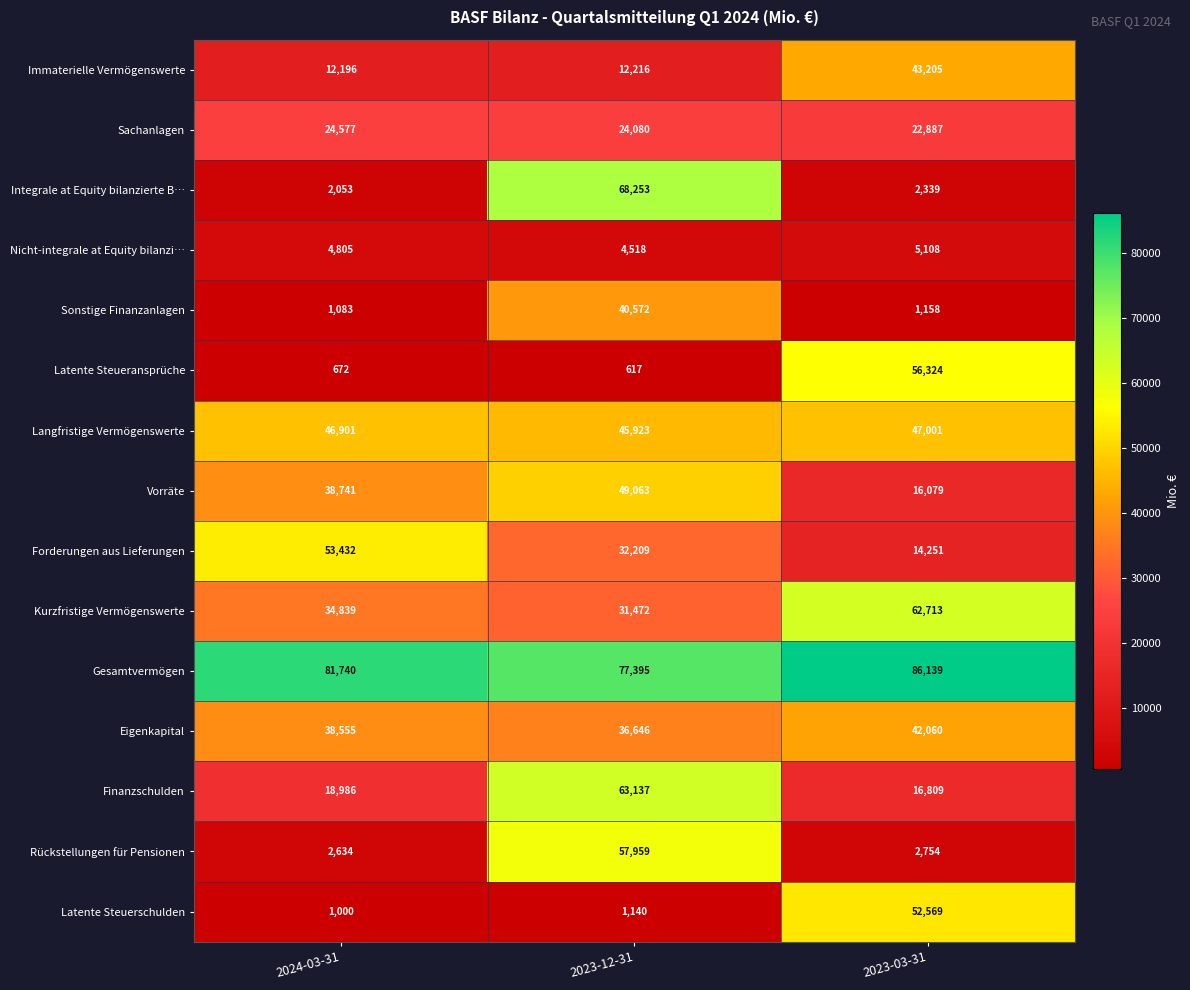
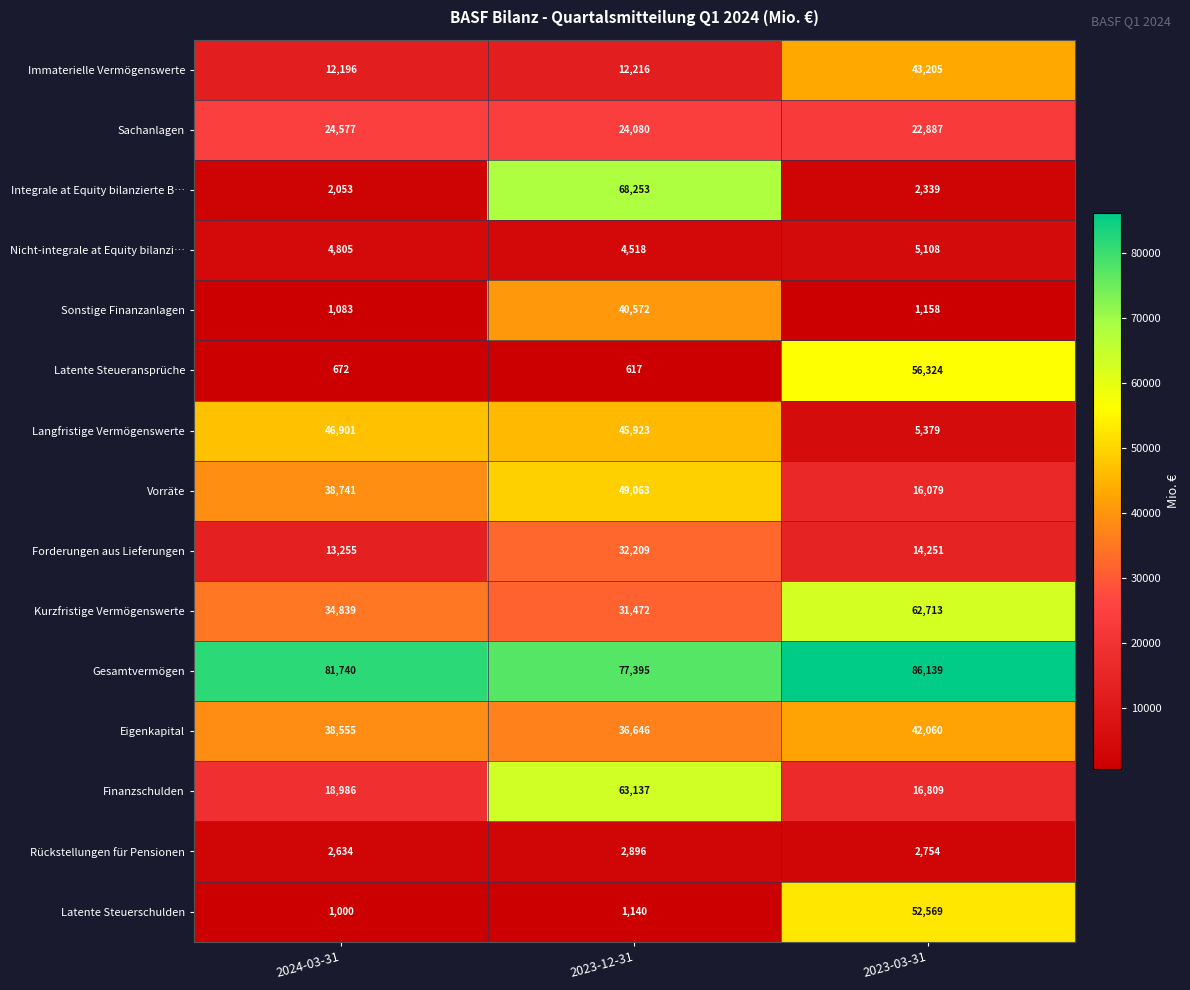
Langfristige Vermögenswerte, 2023-03-31: 47,001 -> 5,379
Forderungen aus Lieferungen, 2024-03-31: 53,432 -> 13,255
Rückstellungen für Pensionen, 2023-12-31: 57,959 -> 2,896
